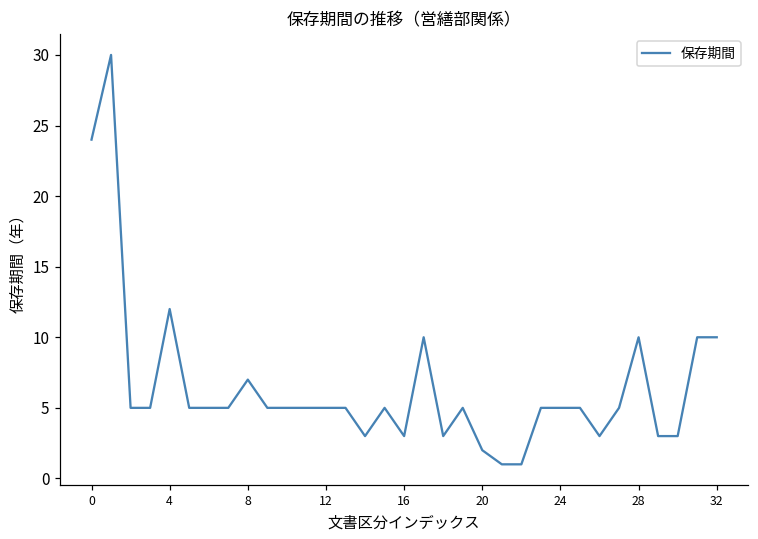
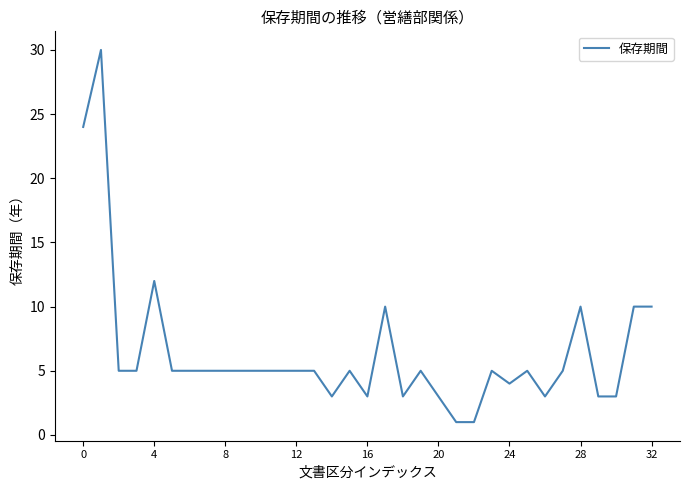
8: 7 -> 5
20: 2 -> 3
24: 5 -> 4
